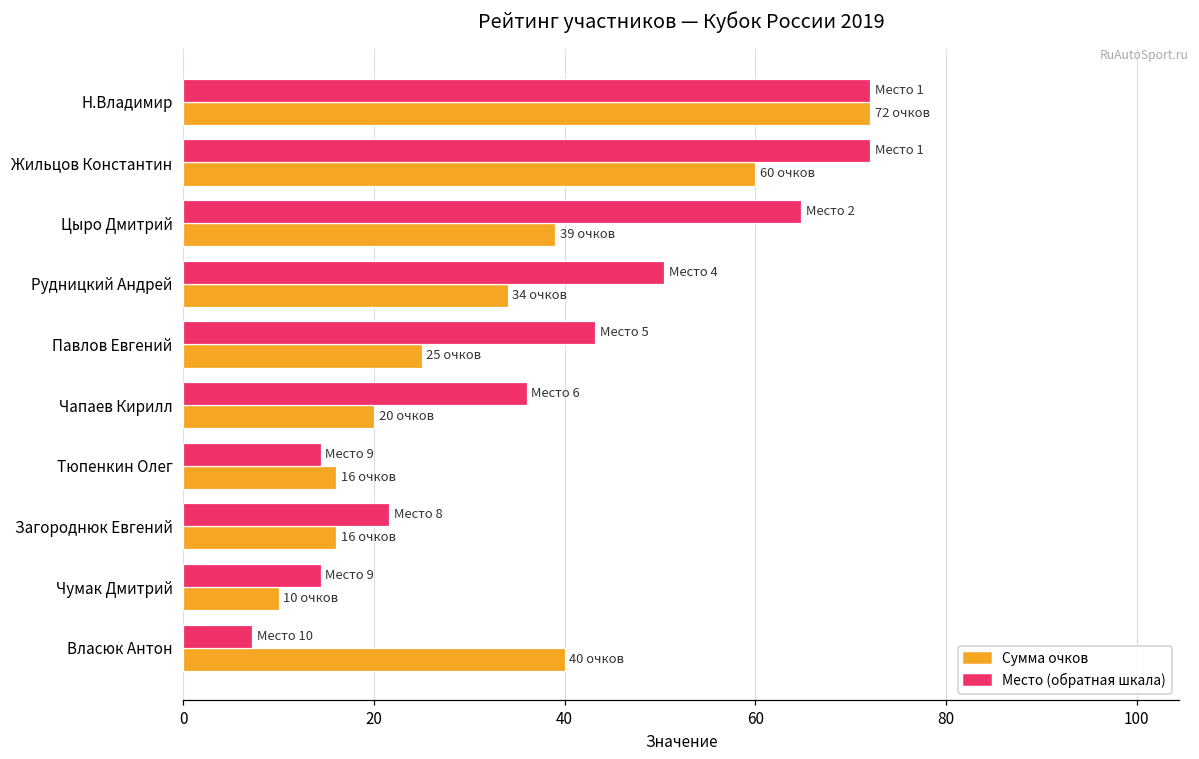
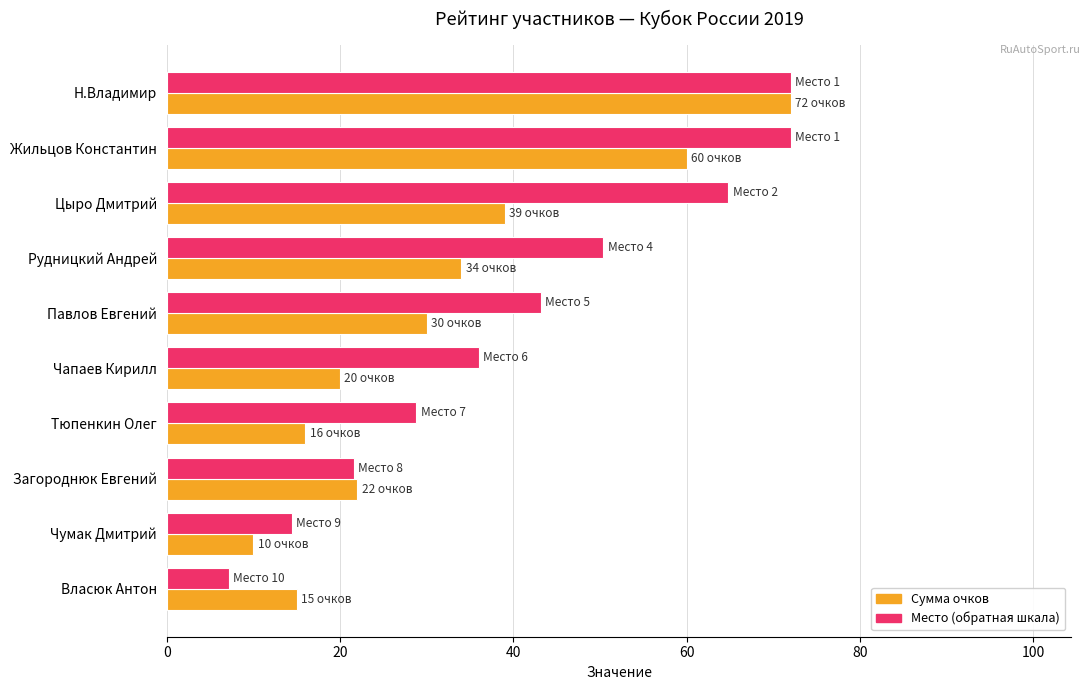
Сумма очков, Павлов Евгений: 25 -> 30
Место (обратная шкала), Тюпенкин Олег: 9 -> 7
Сумма очков, Загороднюк Евгений: 16 -> 22
Сумма очков, Власюк Антон: 40 -> 15
